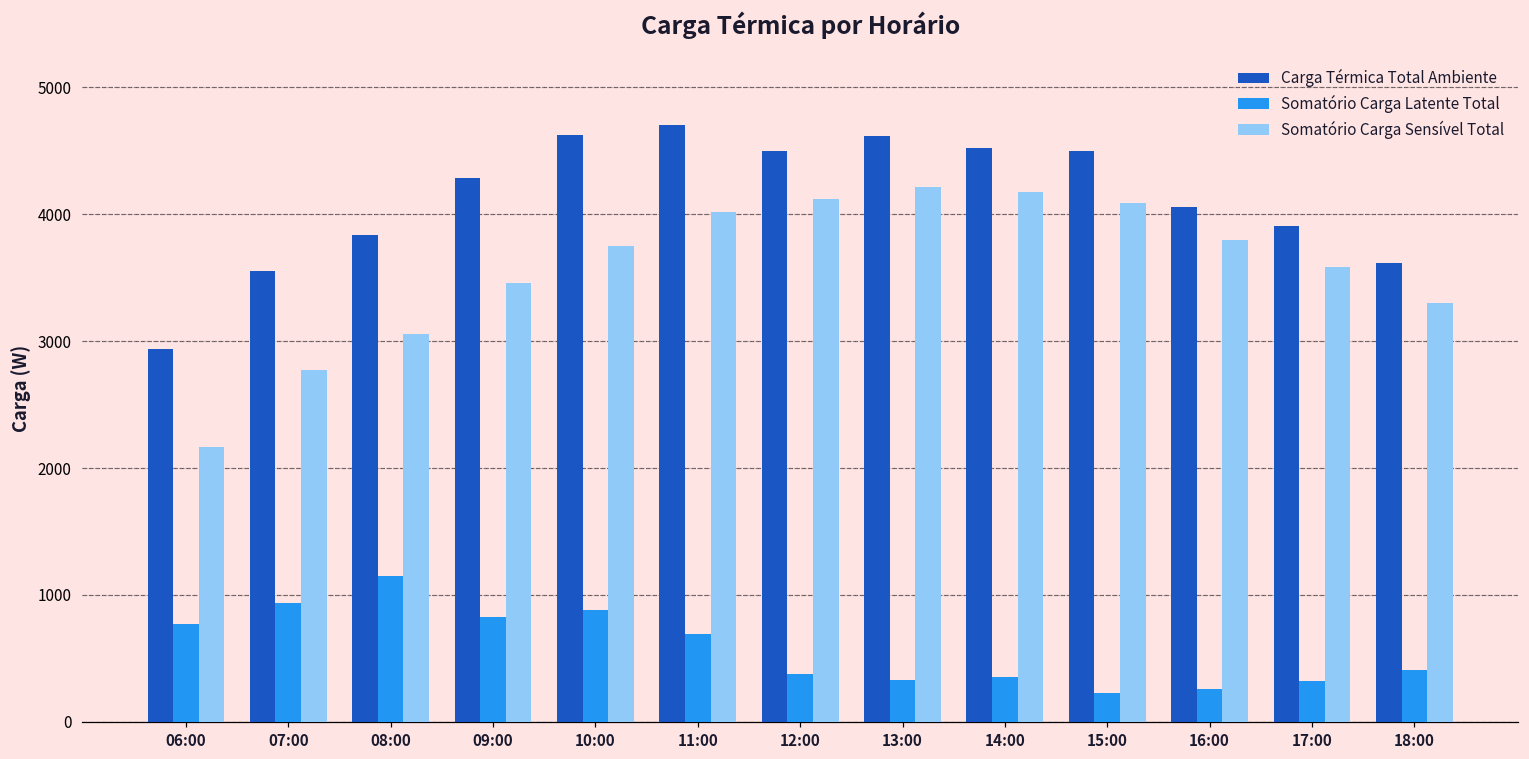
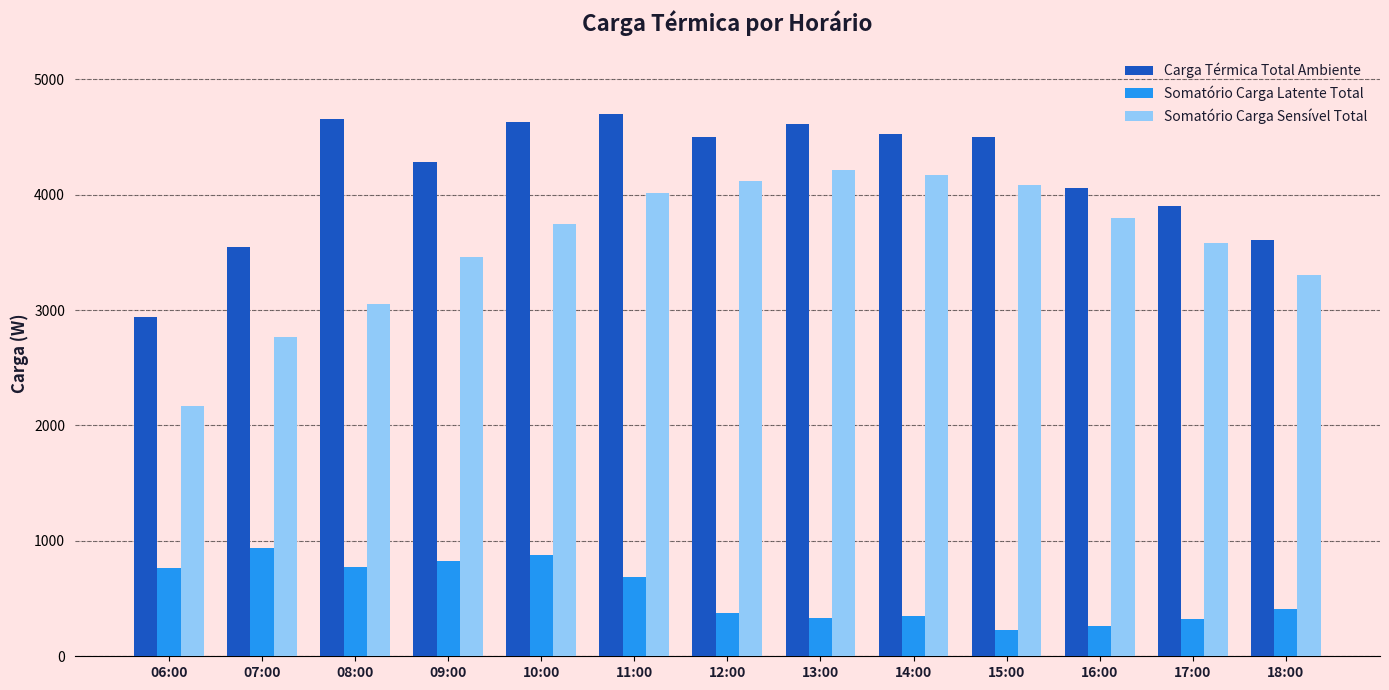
Carga Térmica Total Ambiente, 08:00: 3830 -> 4650
Somatório Carga Latente Total, 08:00: 1150 -> 780
